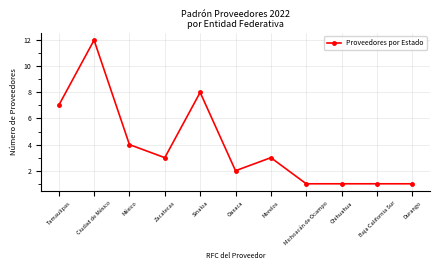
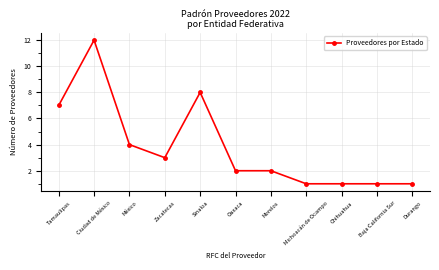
Morelos: 3 -> 2
